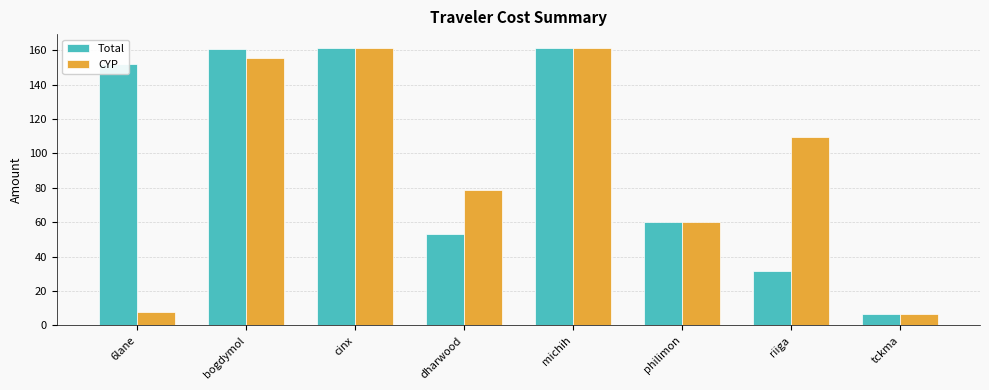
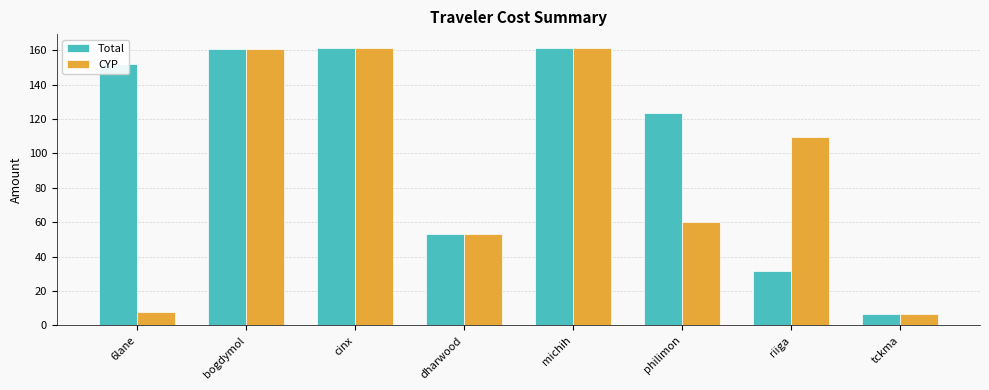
CYP, bogdymol: 156 -> 161
CYP, dharwood: 79 -> 53
Total, philimon: 60 -> 123
